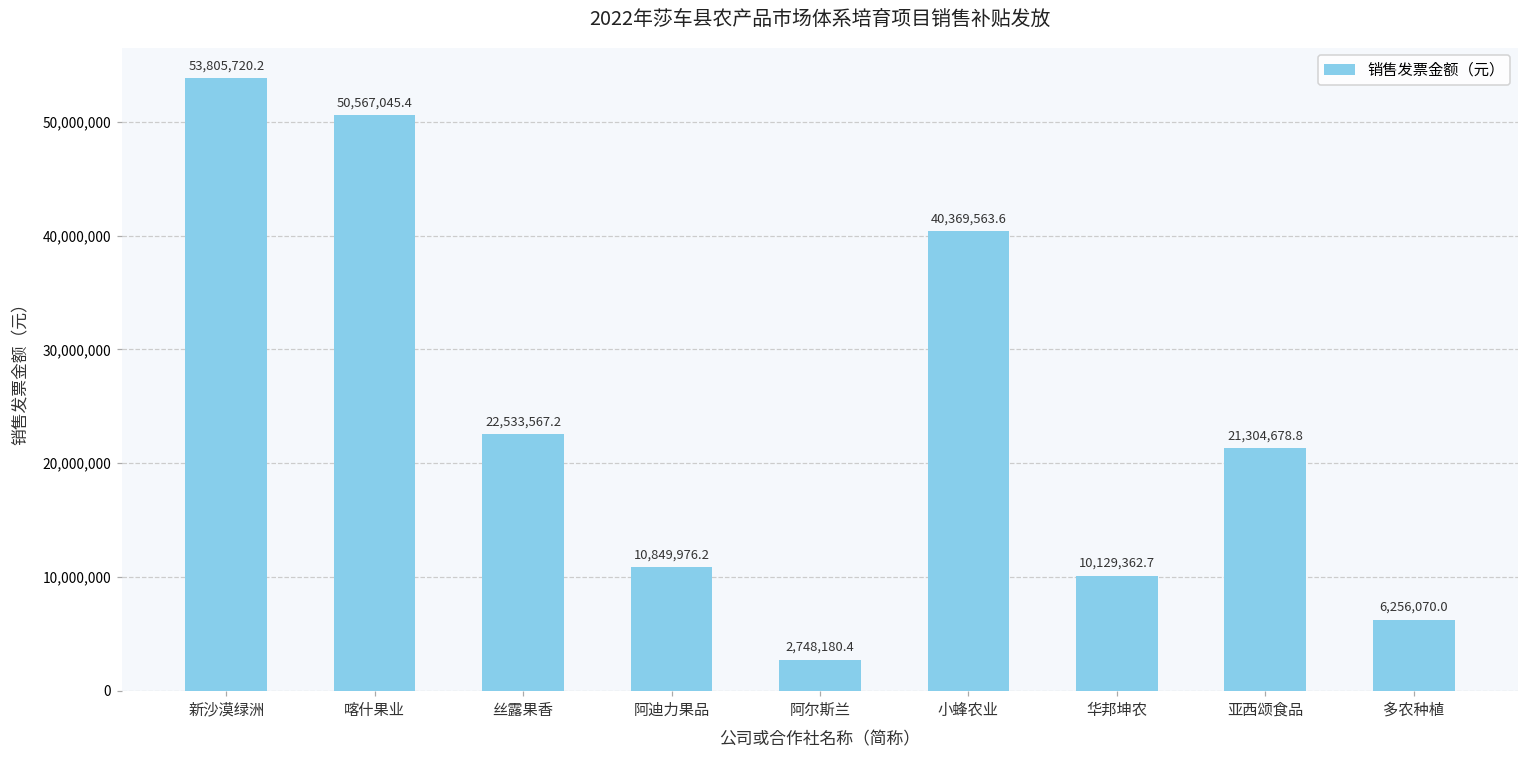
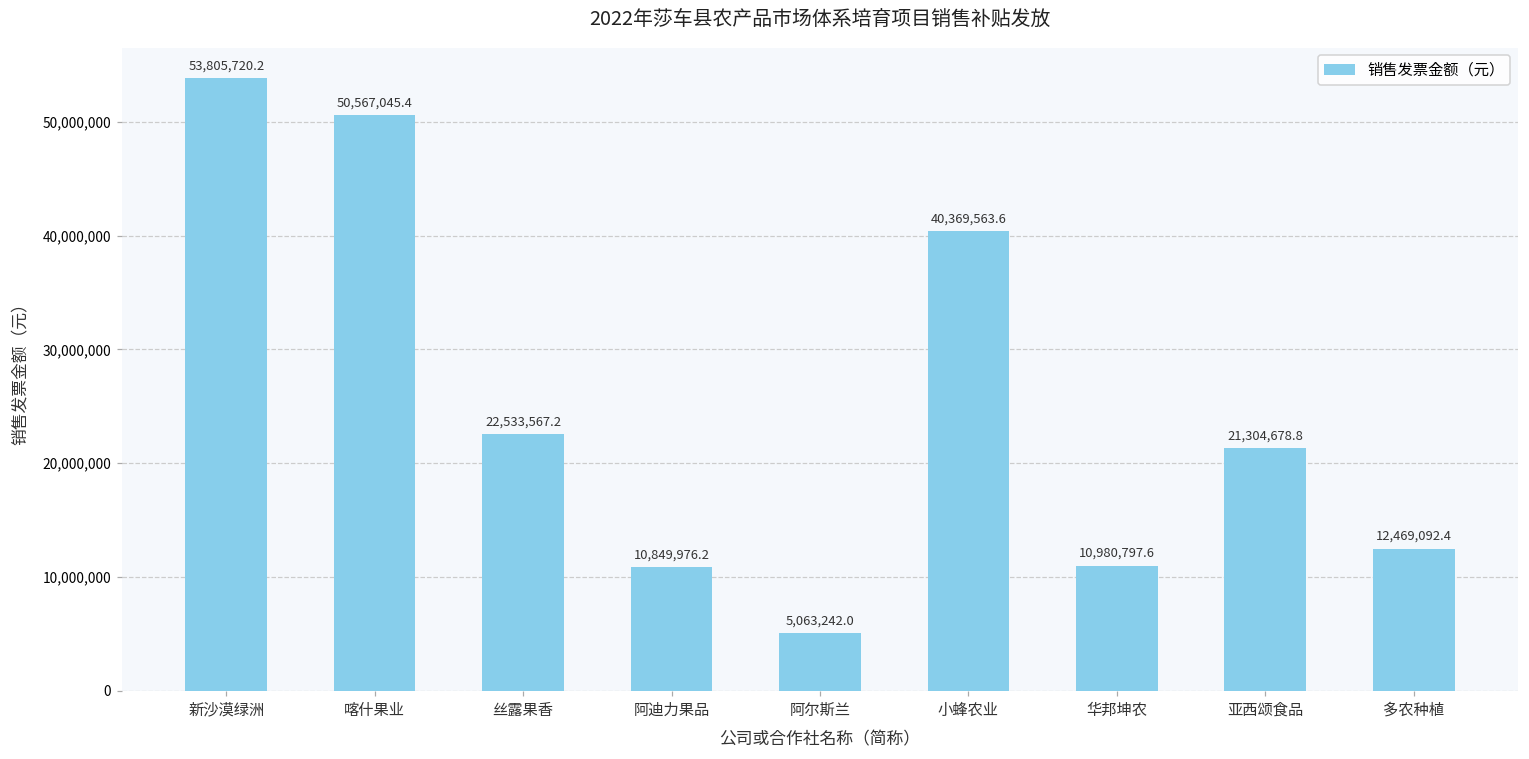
阿尔斯兰: 2,748,180.4 -> 5,063,242.0
华邦坤农: 10,129,362.7 -> 10,980,797.6
多农种植: 6,256,070.0 -> 12,469,092.4
